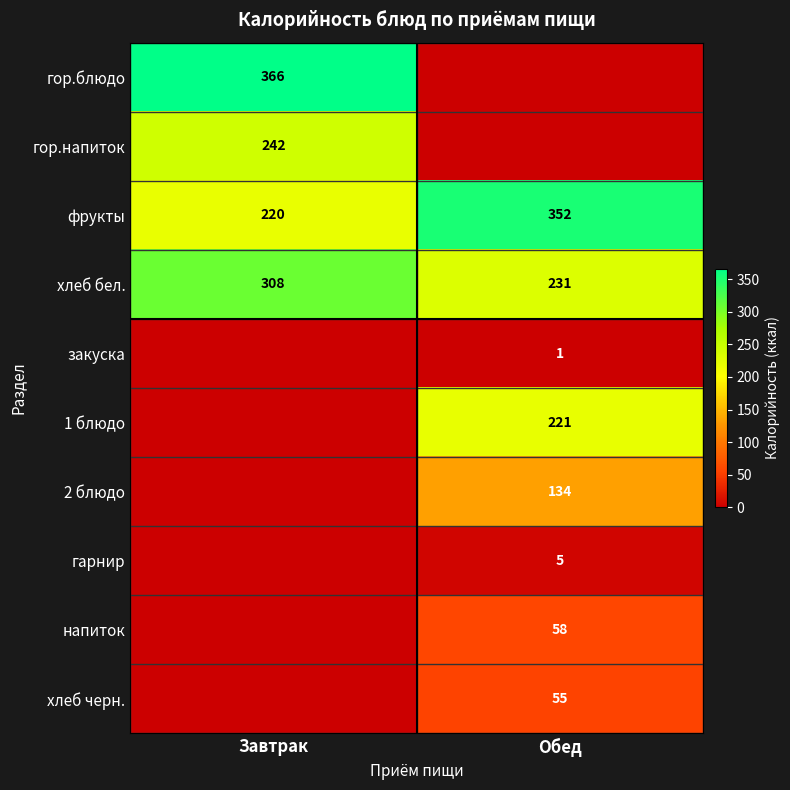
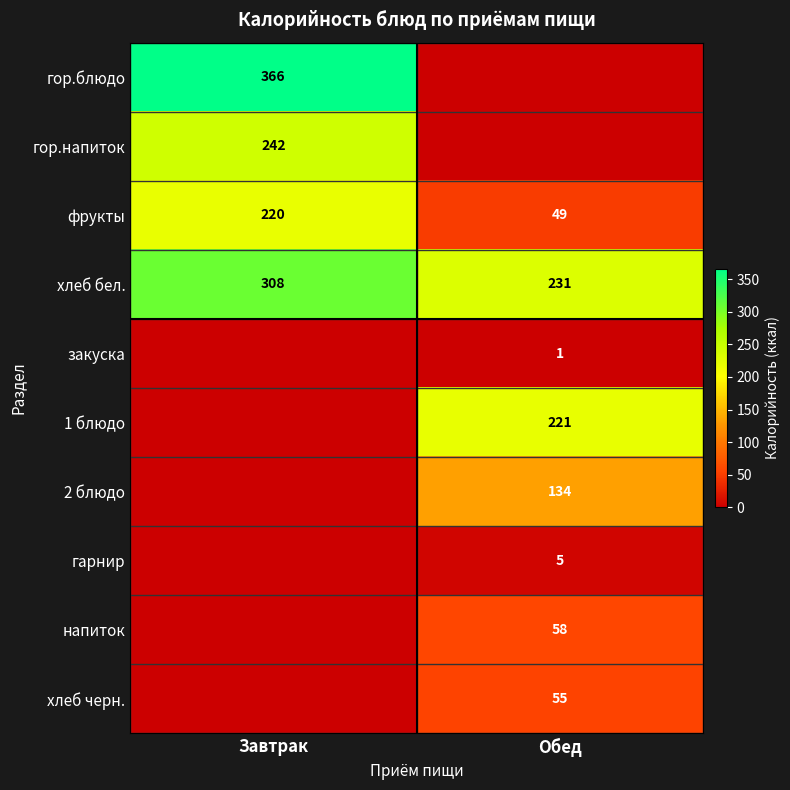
фрукты, Обед: 352 -> 49
